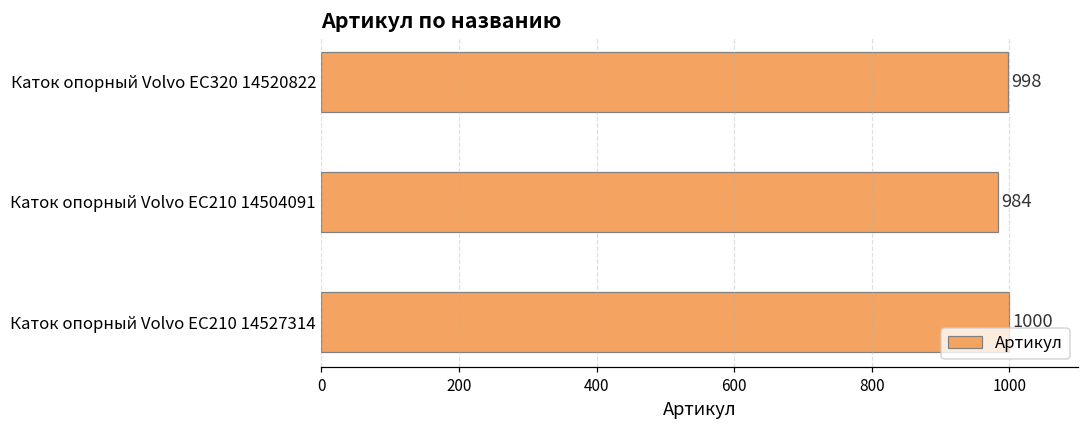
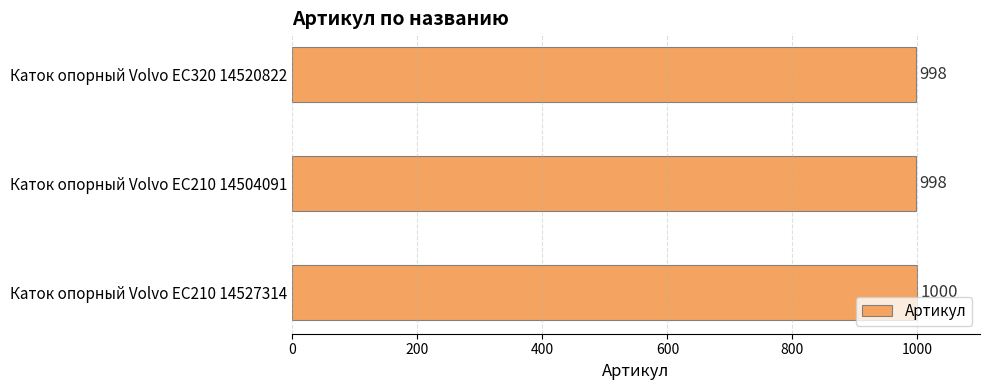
Каток опорный Volvo EC210 14504091: 984 -> 998
